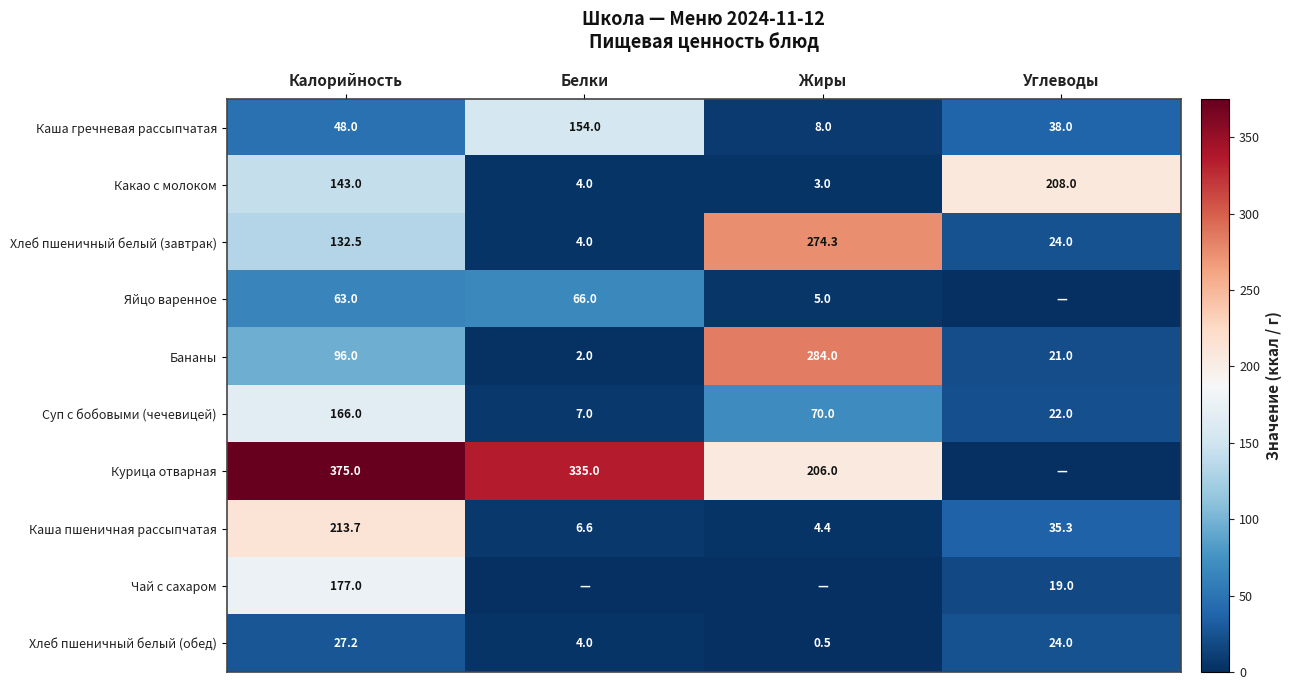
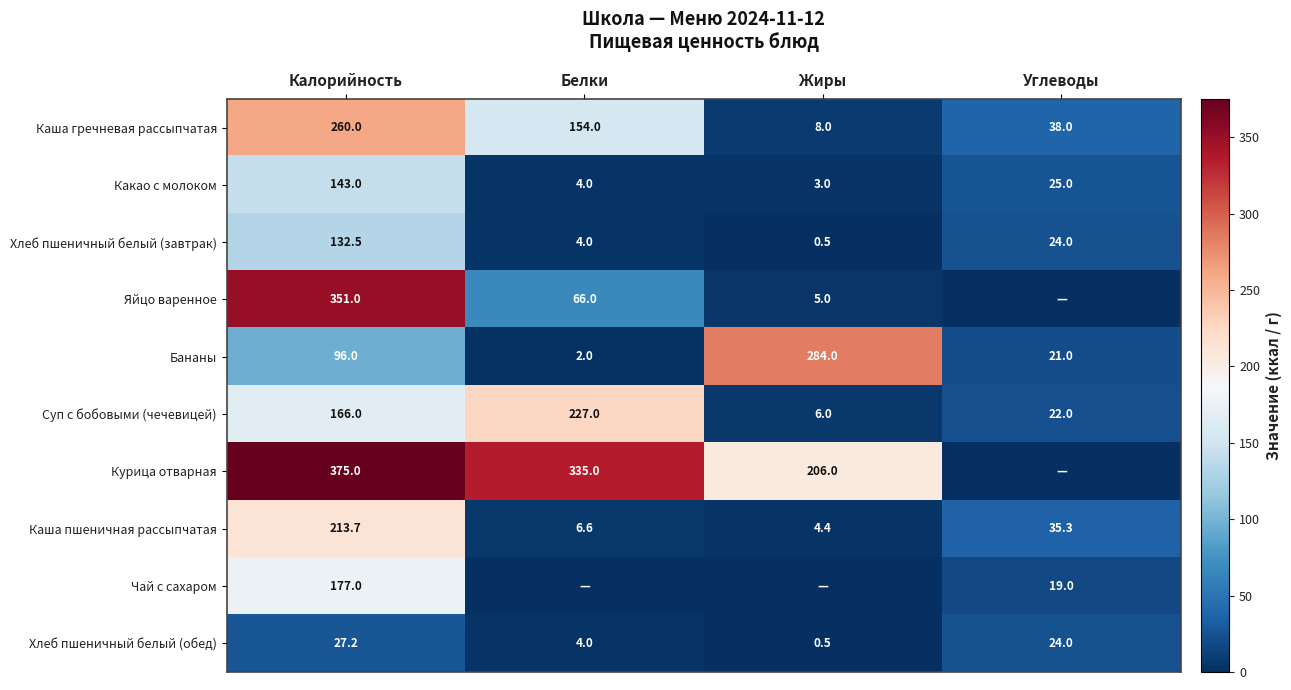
Каша гречневая рассыпчатая, Калорийность: 48.0 -> 260.0
Какао с молоком, Углеводы: 208.0 -> 25.0
Хлеб пшеничный белый (завтрак), Жиры: 274.3 -> 0.5
Яйцо варенное, Калорийность: 63.0 -> 351.0
Суп с бобовыми (чечевицей), Белки: 7.0 -> 227.0
Суп с бобовыми (чечевицей), Жиры: 70.0 -> 6.0
